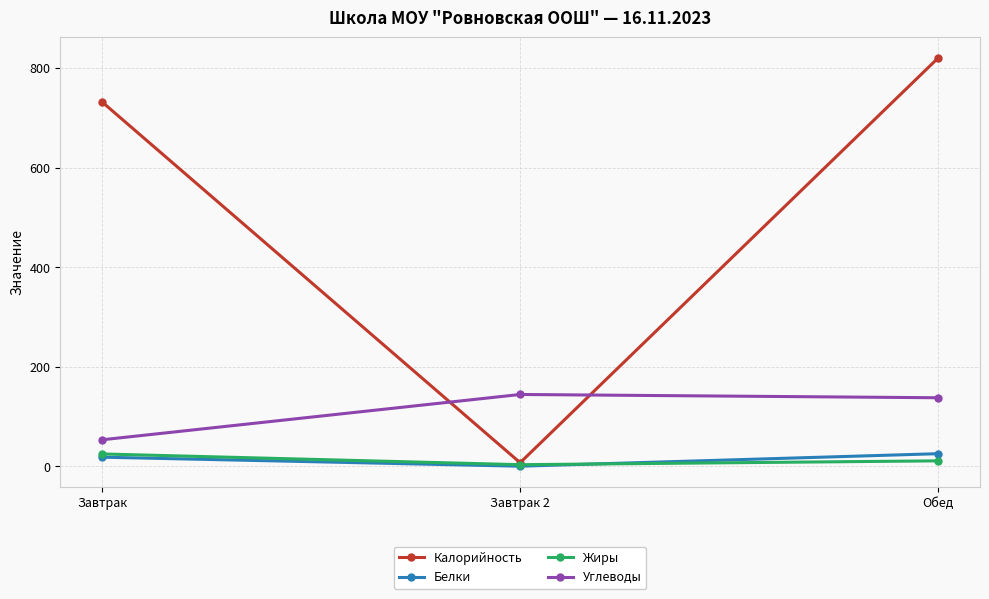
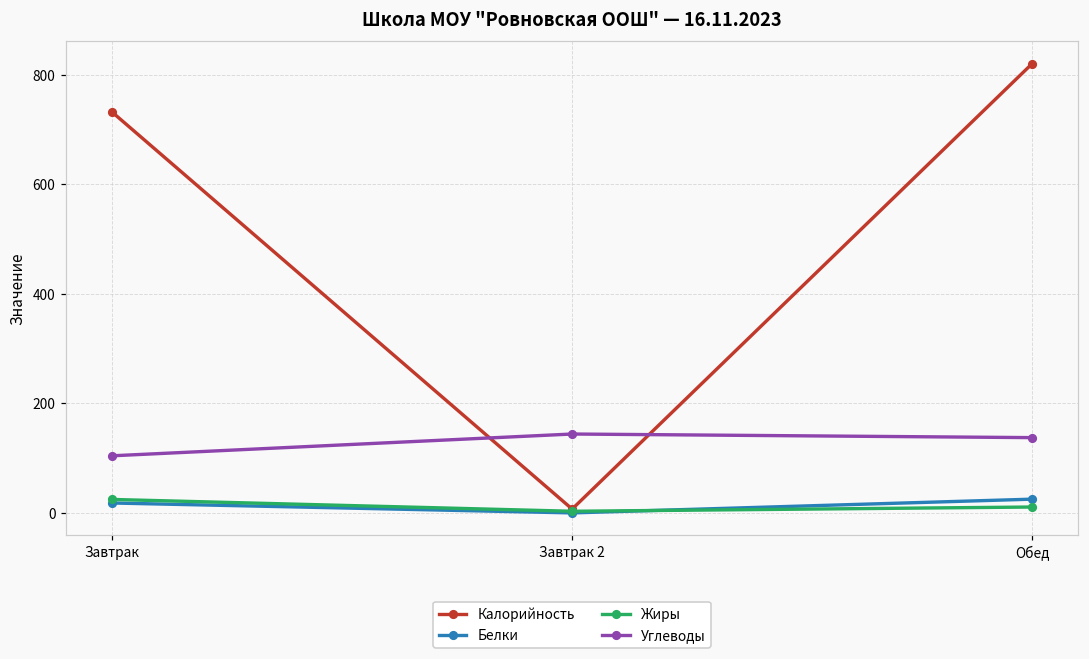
Углеводы, Завтрак: 50 -> 100
